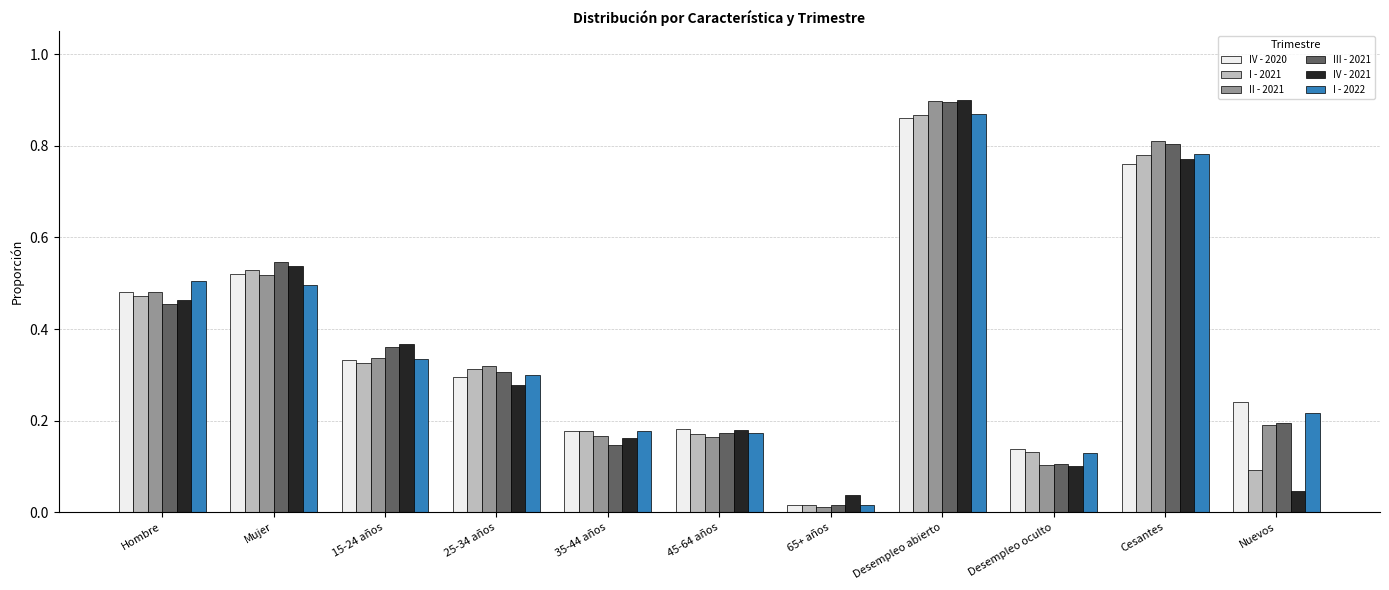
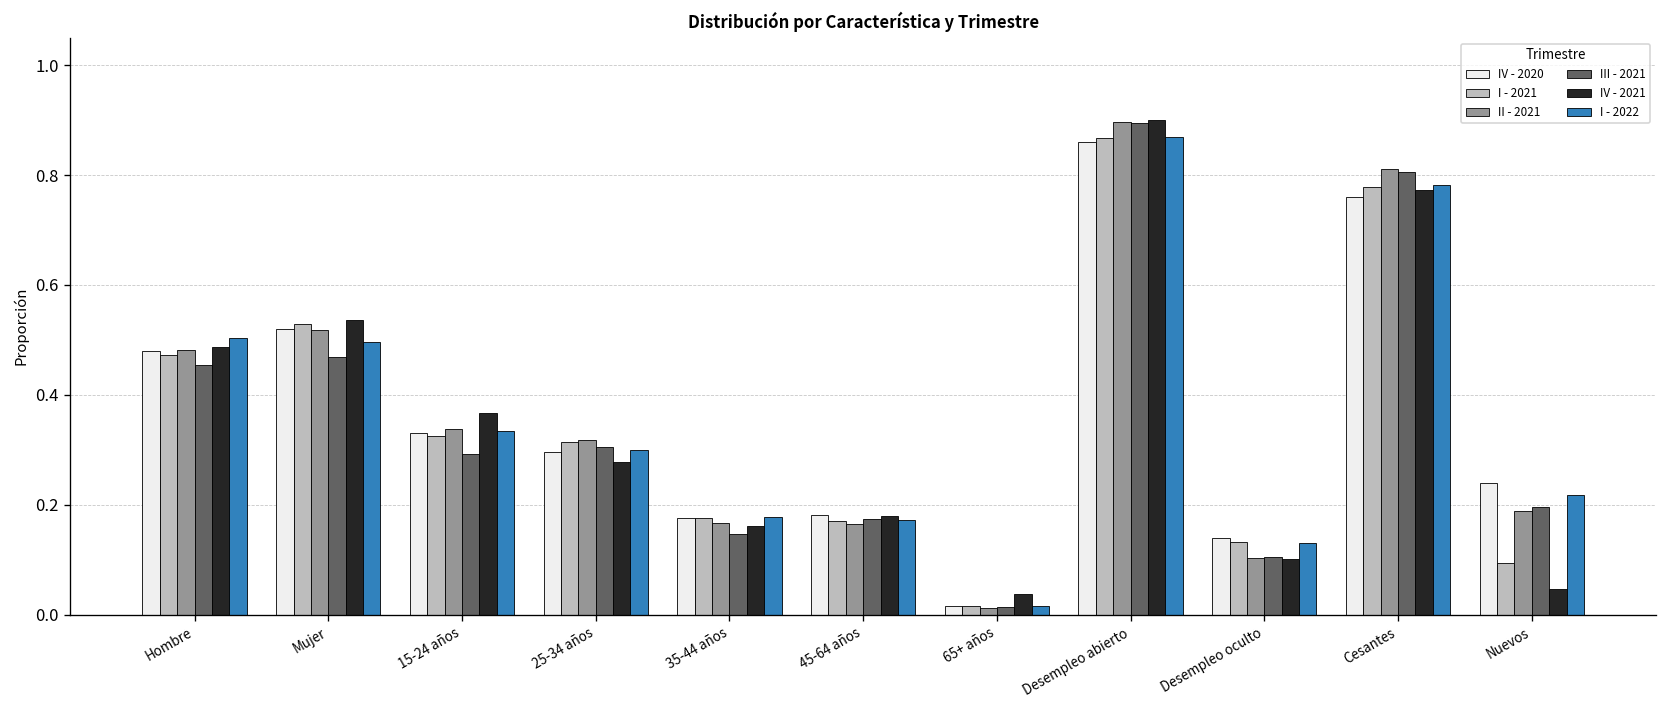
IV - 2021, Hombre: 0.46 -> 0.49
III - 2021, Mujer: 0.55 -> 0.47
III - 2021, 15-24 años: 0.36 -> 0.29
